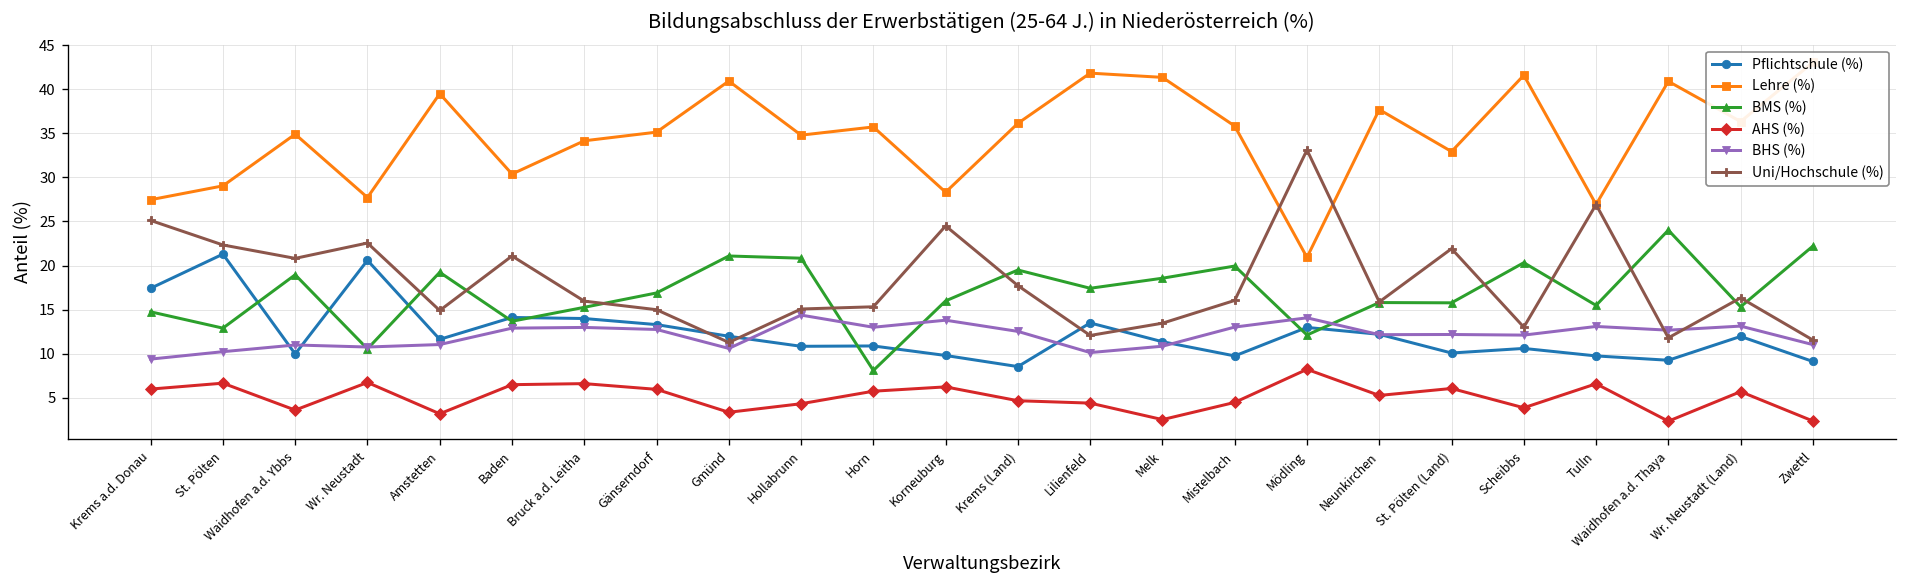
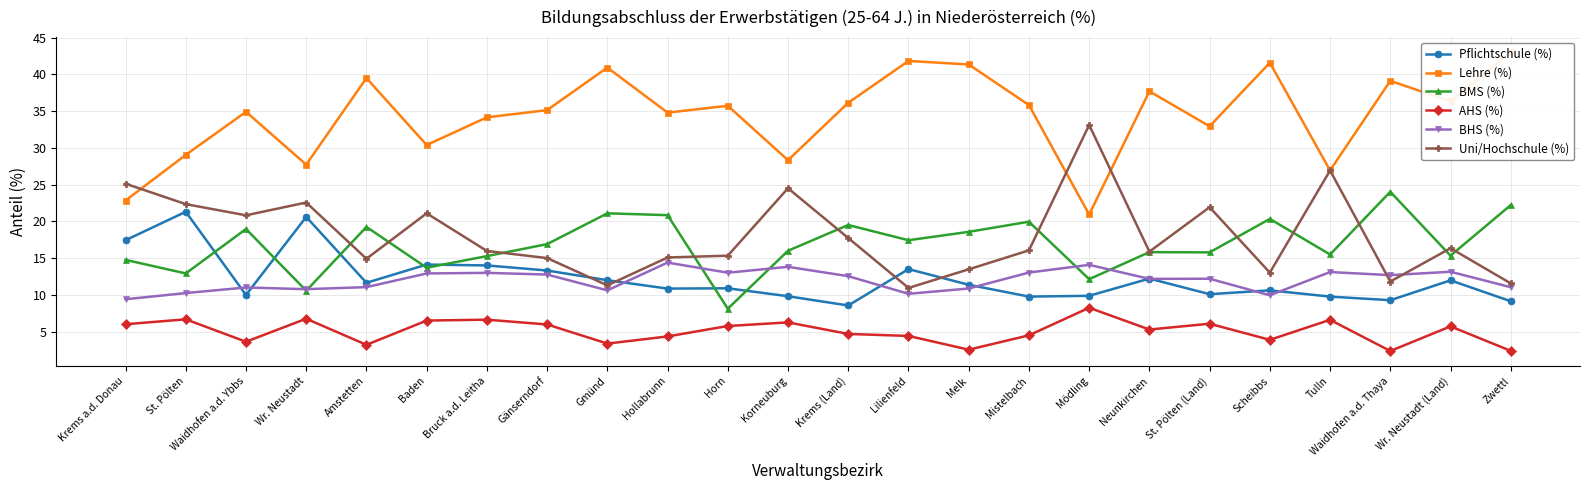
Lehre (%), Krems a.d. Donau: 27 -> 23
Uni/Hochschule (%), Lilienfeld: 12 -> 11
Pflichtschule (%), Mödling: 13 -> 10
BHS (%), Scheibbs: 12 -> 10
Lehre (%), Waidhofen a.d. Thaya: 41 -> 39
